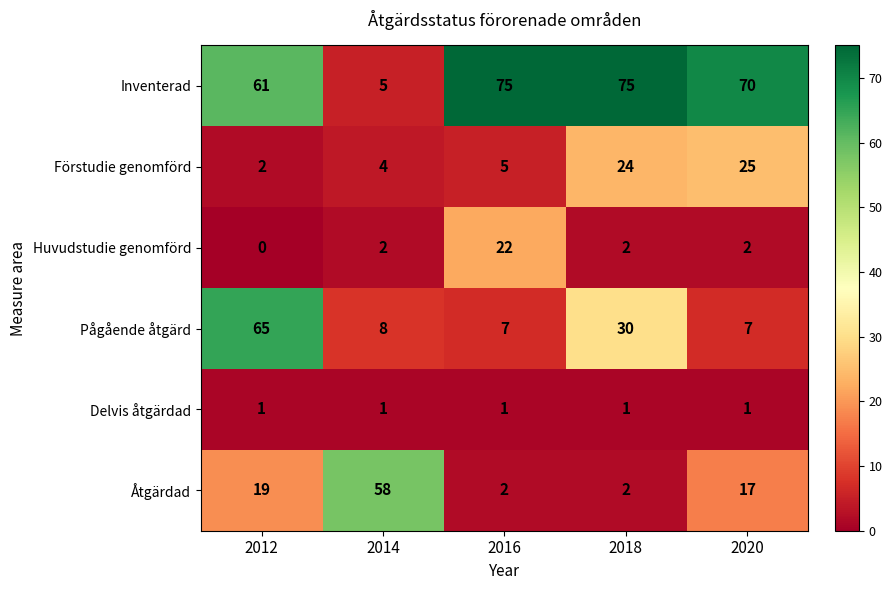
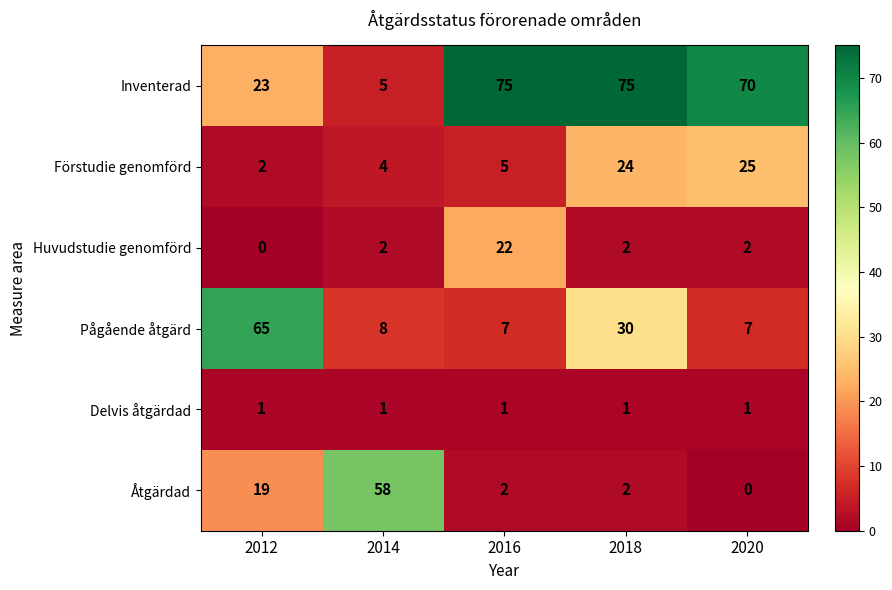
Inventerad, 2012: 61 -> 23
Åtgärdad, 2020: 17 -> 0
